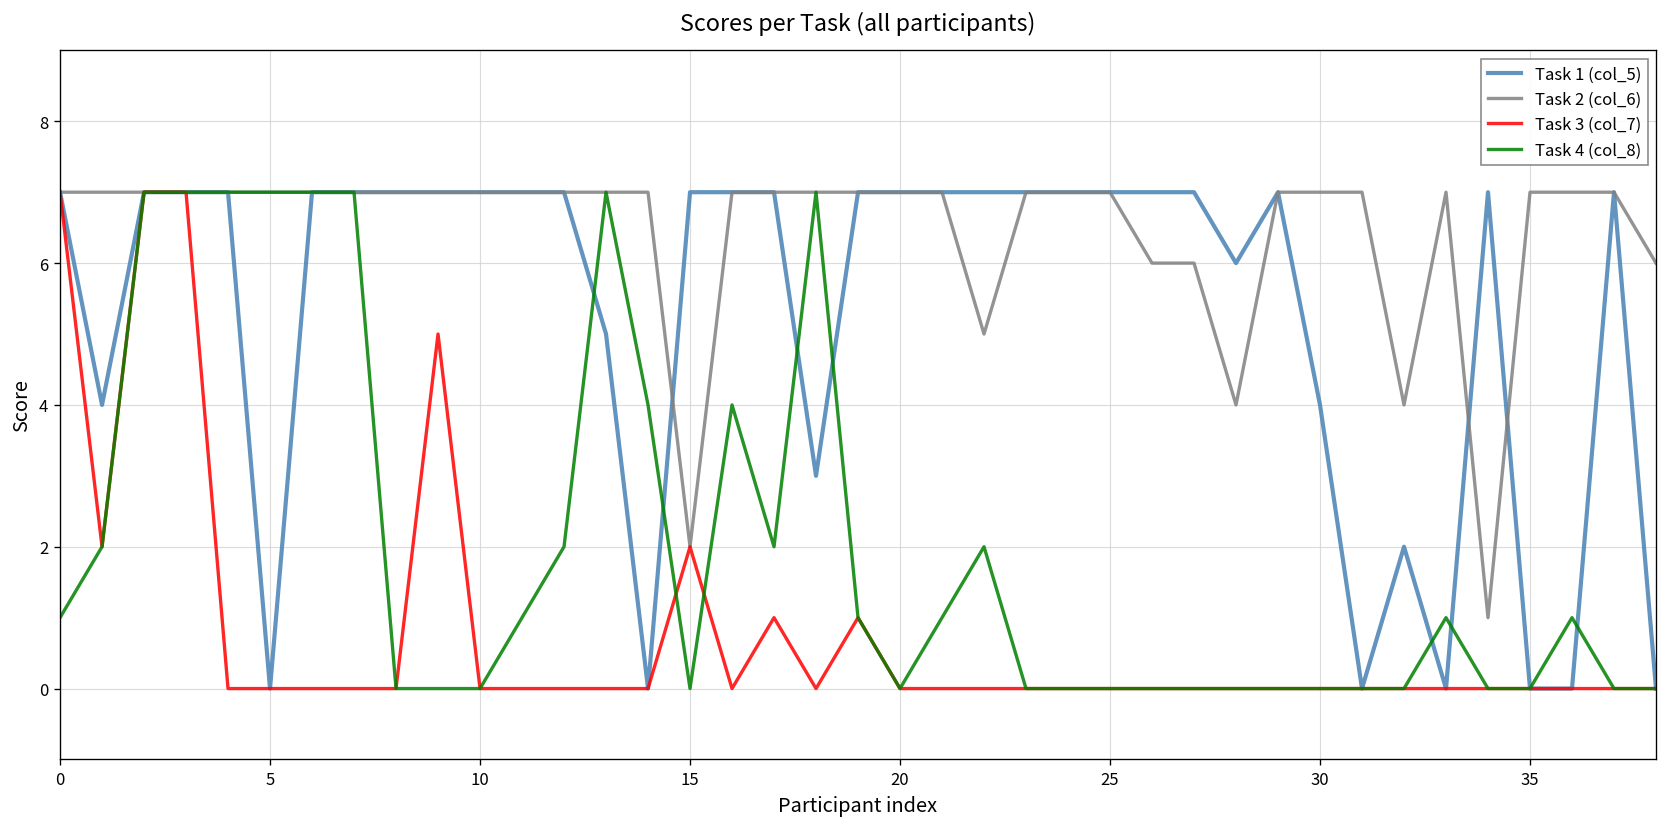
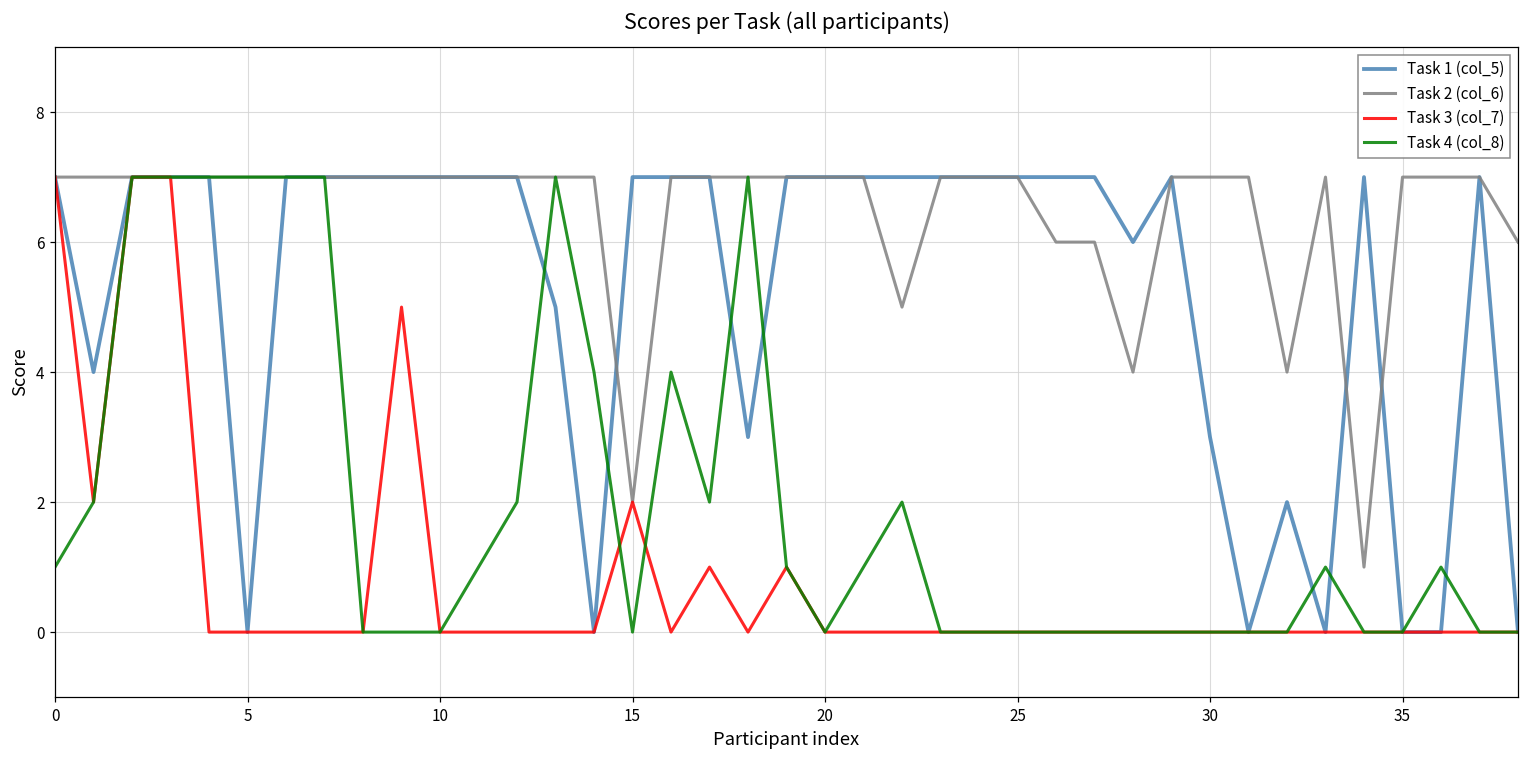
Task 1 (col_5), 30: 4 -> 3
